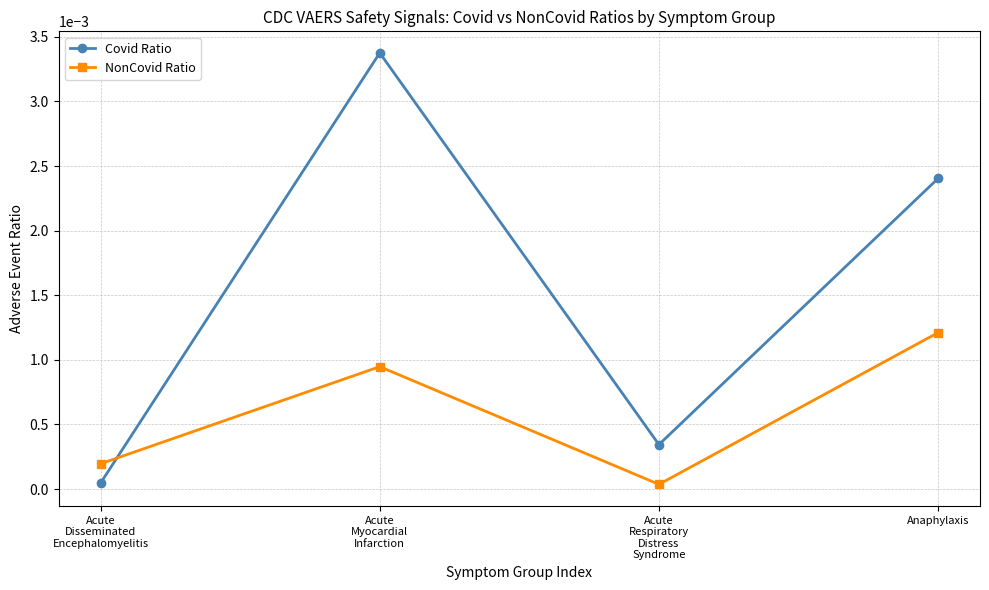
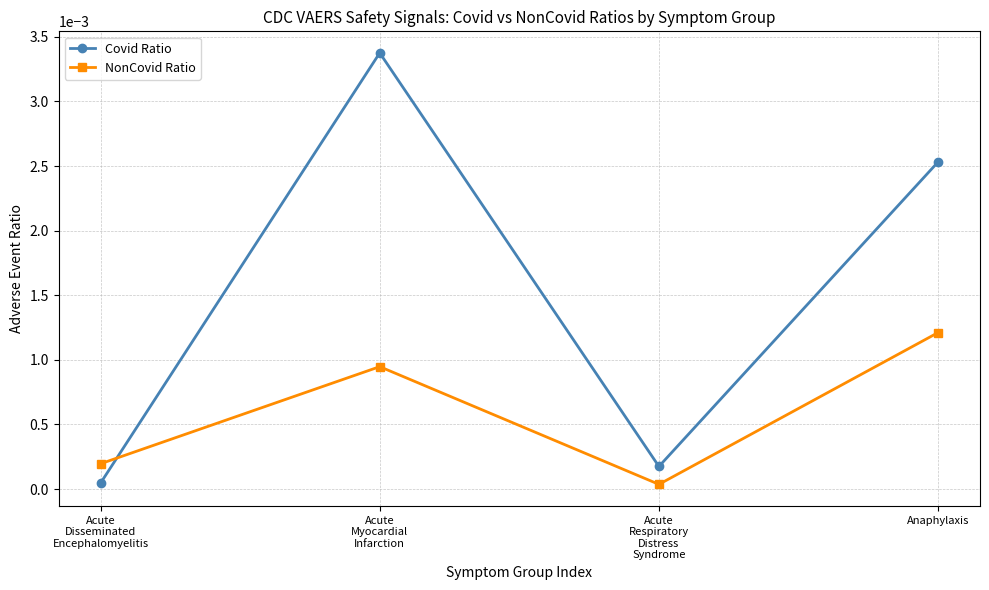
Covid Ratio, Acute Respiratory Distress Syndrome: 0.00034 -> 0.00018
Covid Ratio, Anaphylaxis: 0.00240 -> 0.00253
